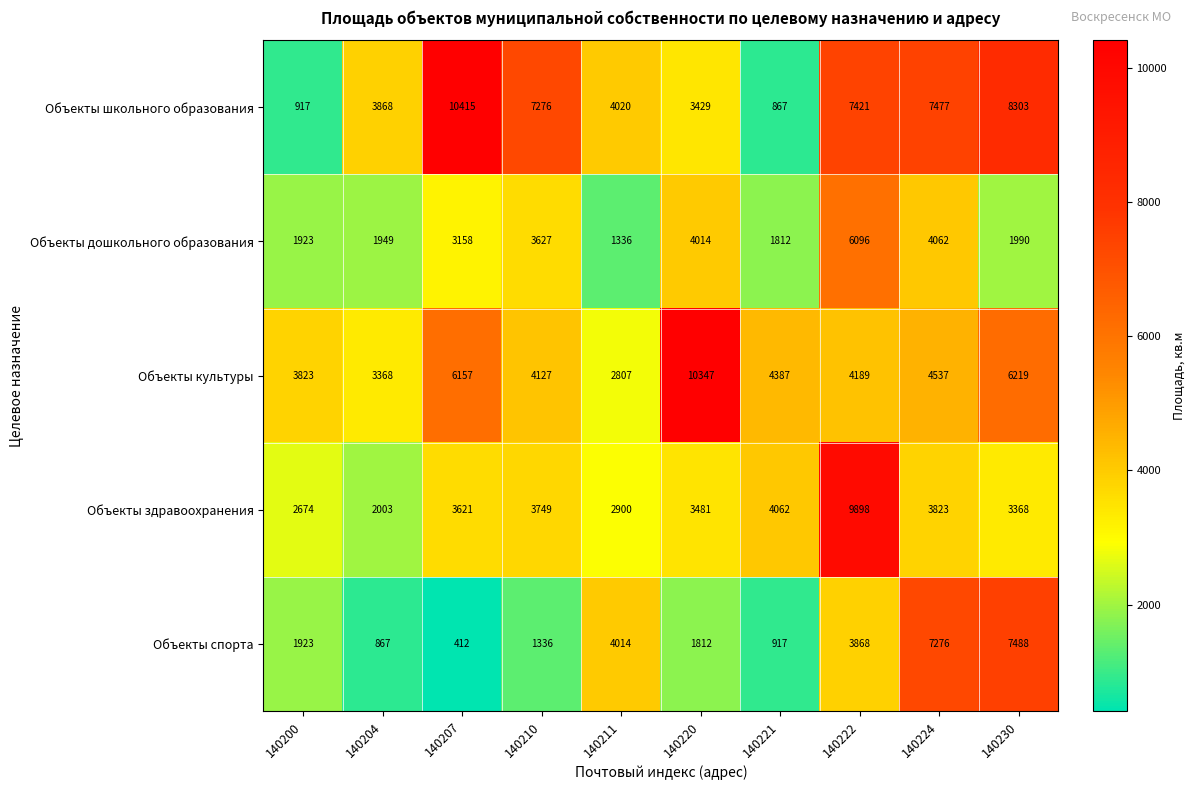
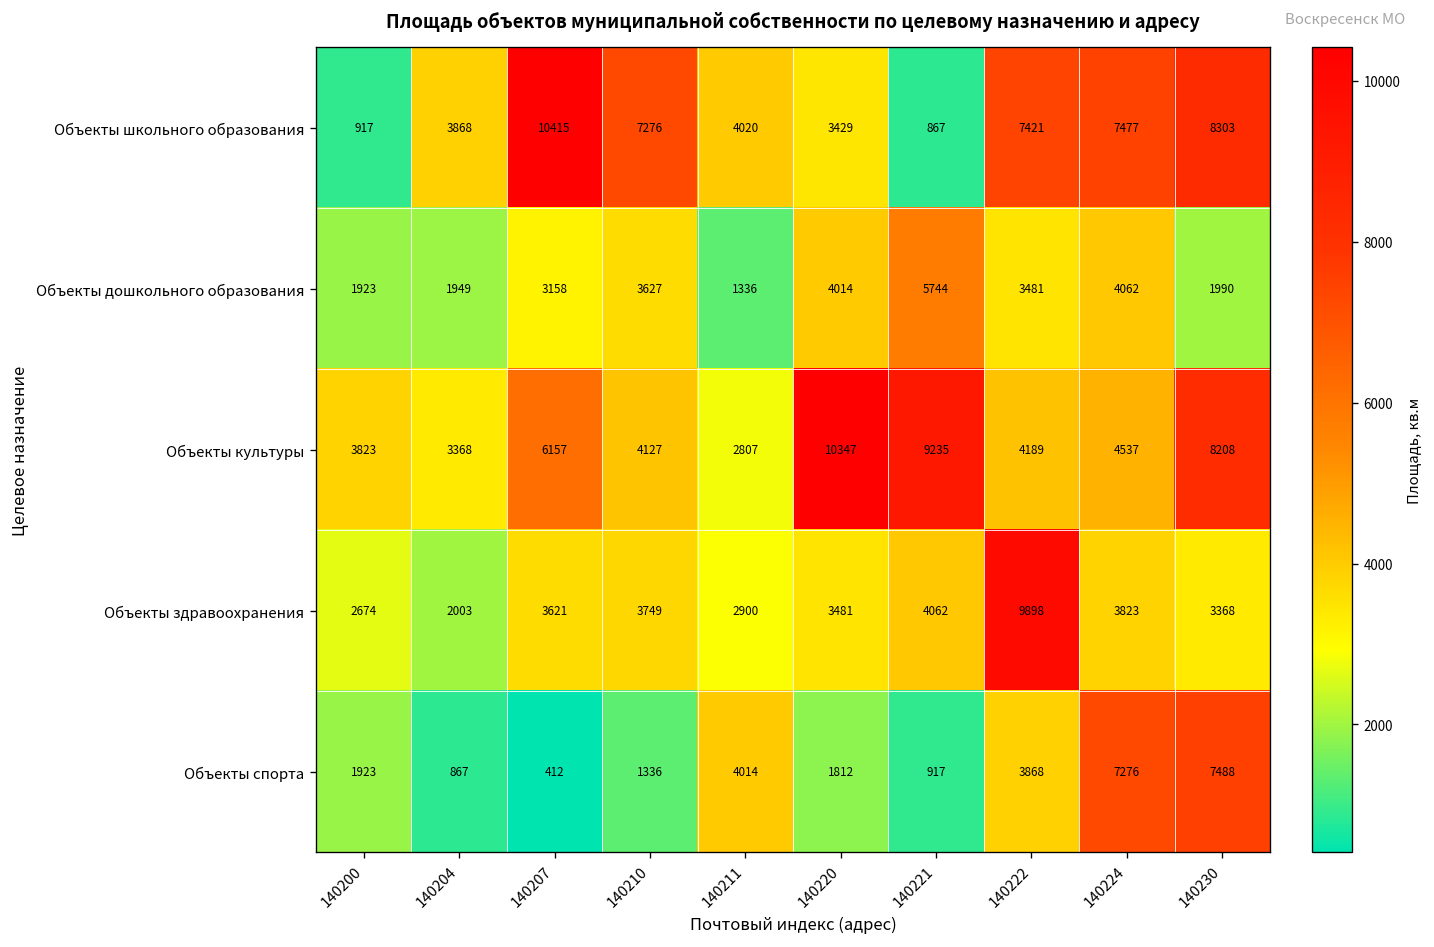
Объекты дошкольного образования, 140221: 1812 -> 5744
Объекты дошкольного образования, 140222: 6096 -> 3481
Объекты культуры, 140221: 4387 -> 9235
Объекты культуры, 140230: 6219 -> 8208
